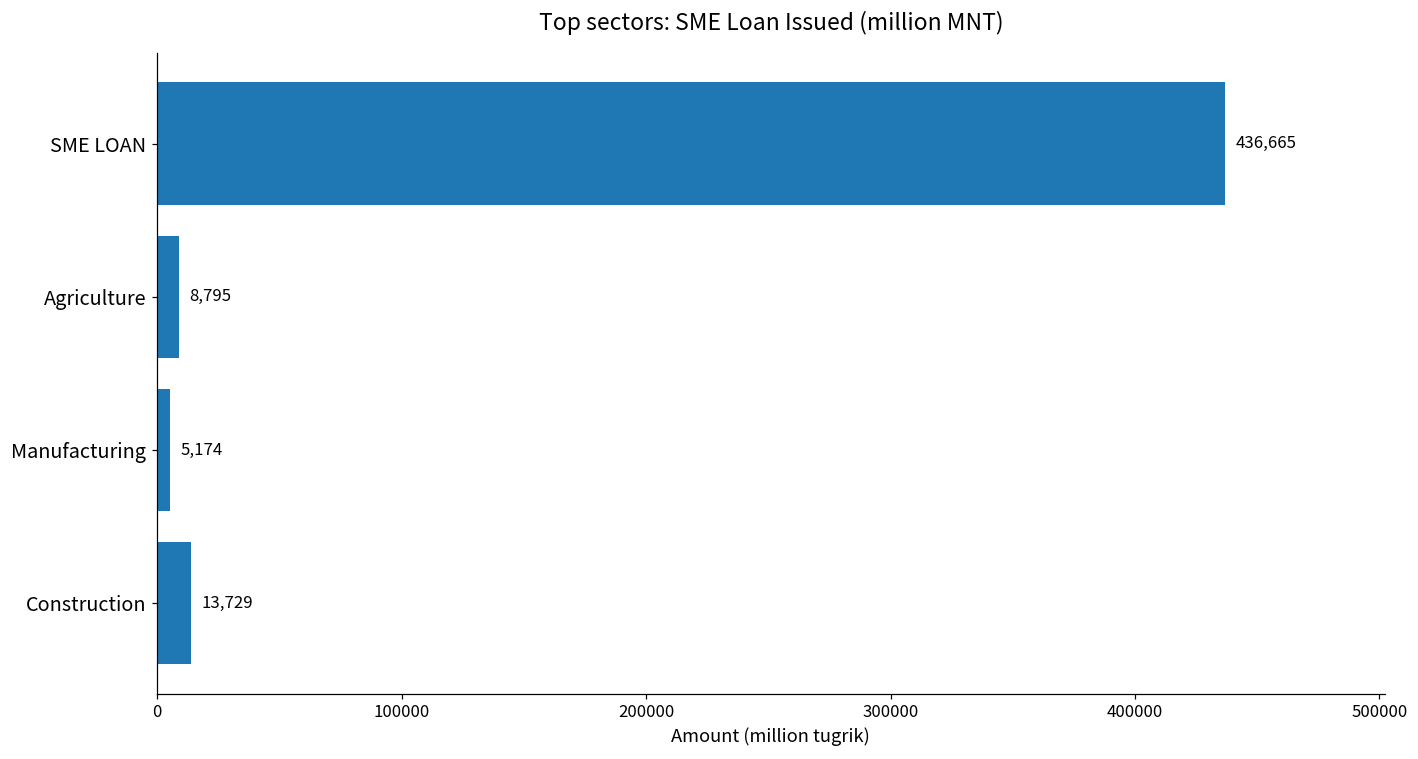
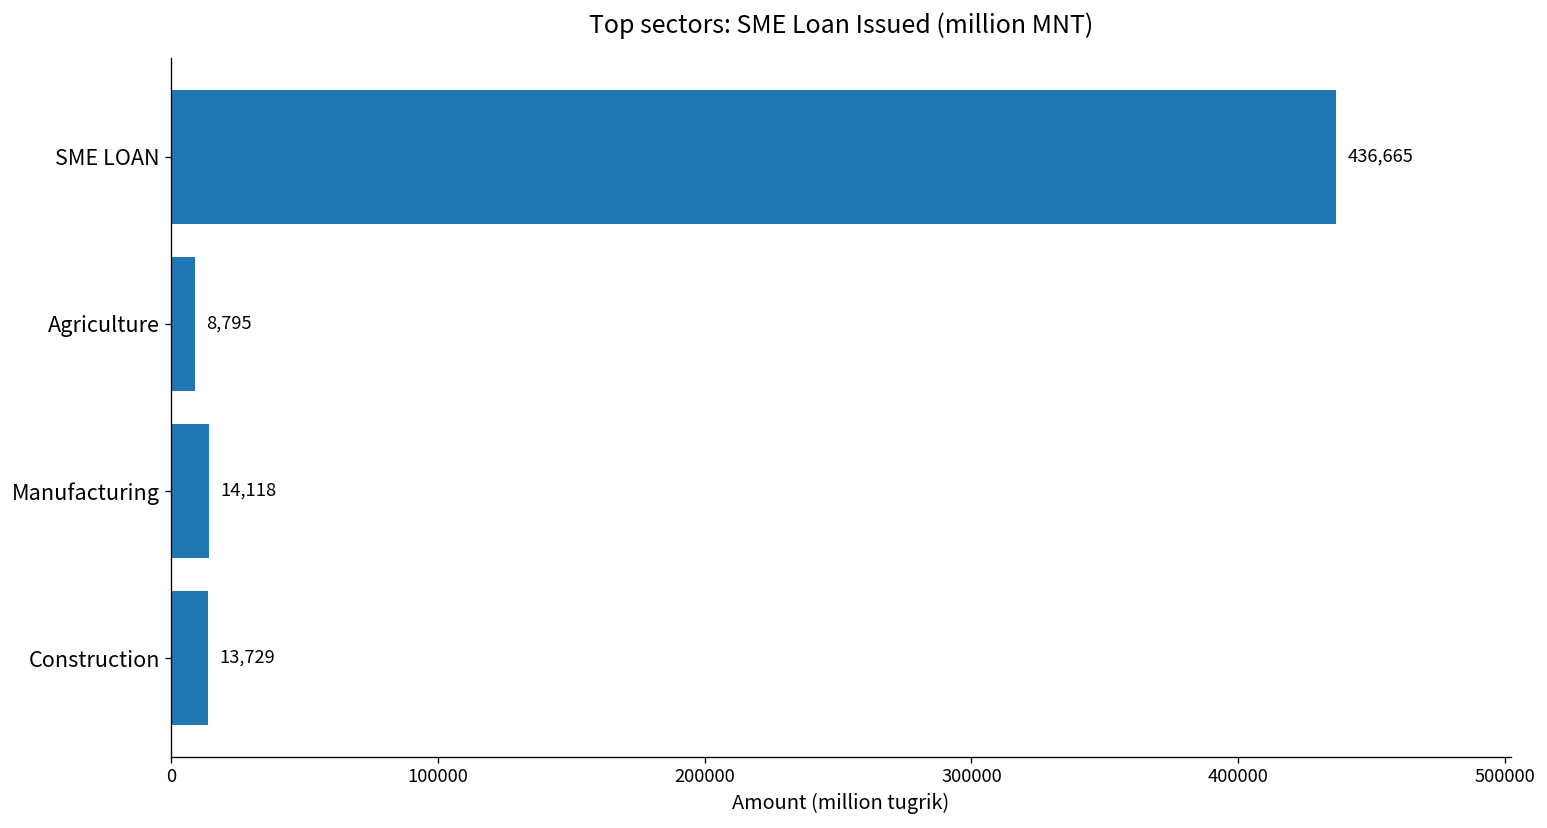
Manufacturing: 5,174 -> 14,118
